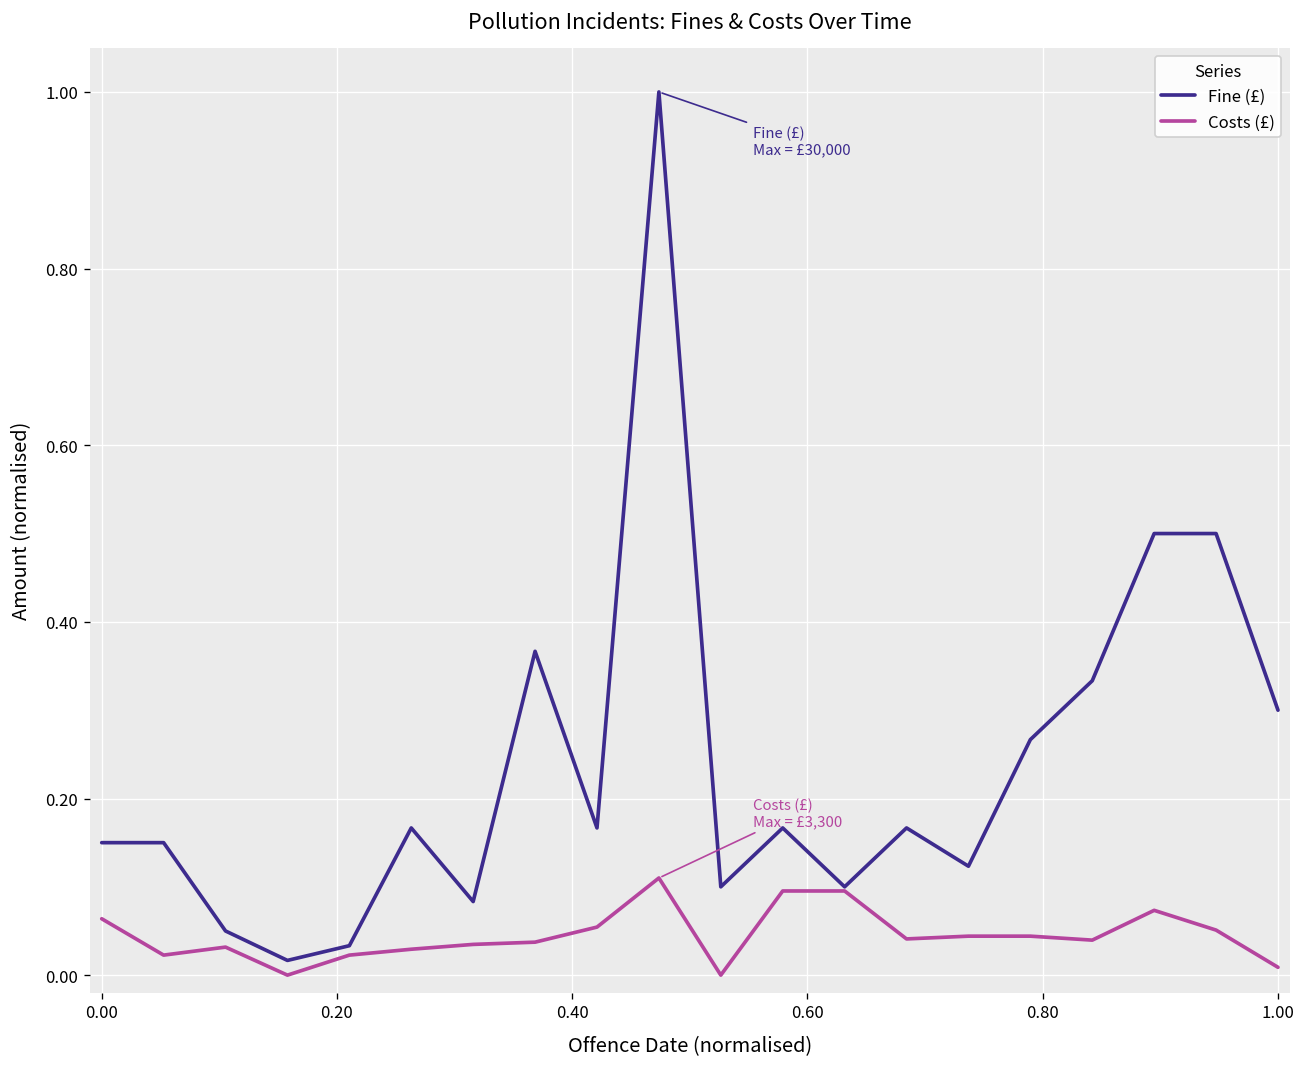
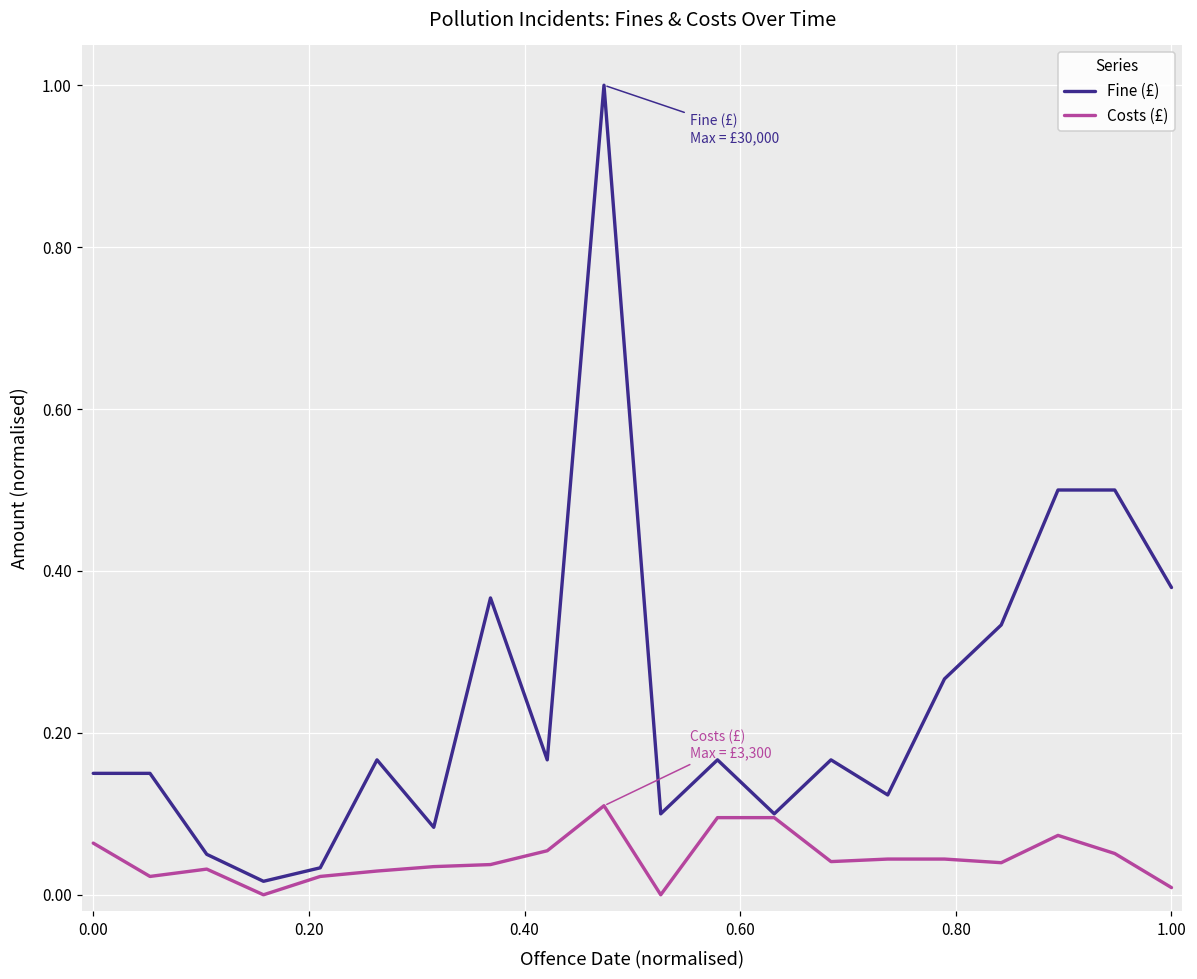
Fine (£), 1.00: 0.30 -> 0.38
